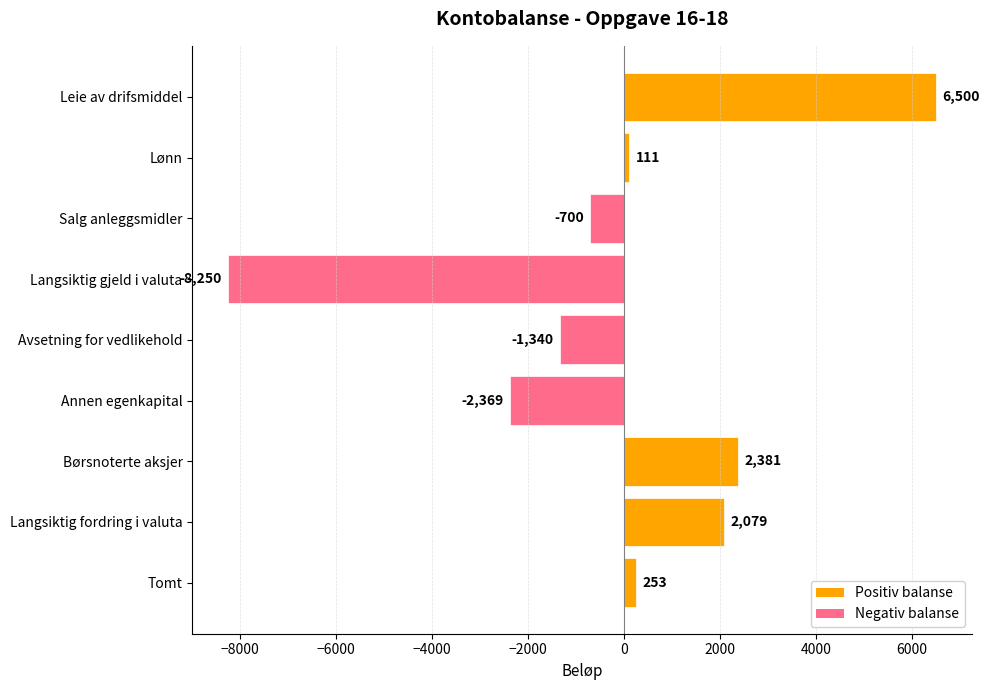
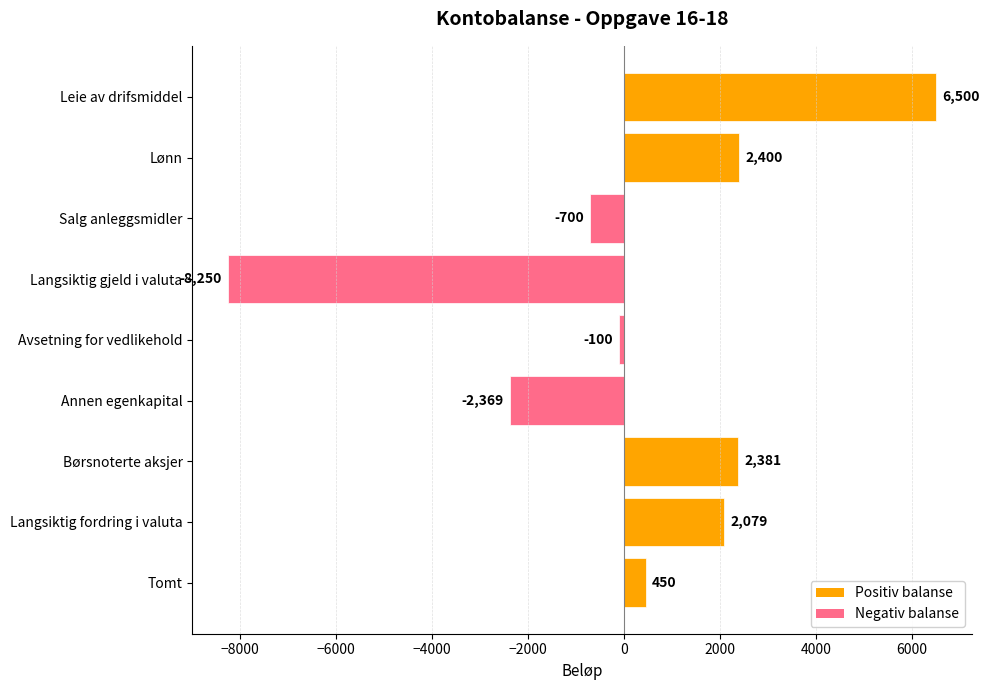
Lønn: 111 -> 2,400
Avsetning for vedlikehold: -1,340 -> -100
Tomt: 253 -> 450
